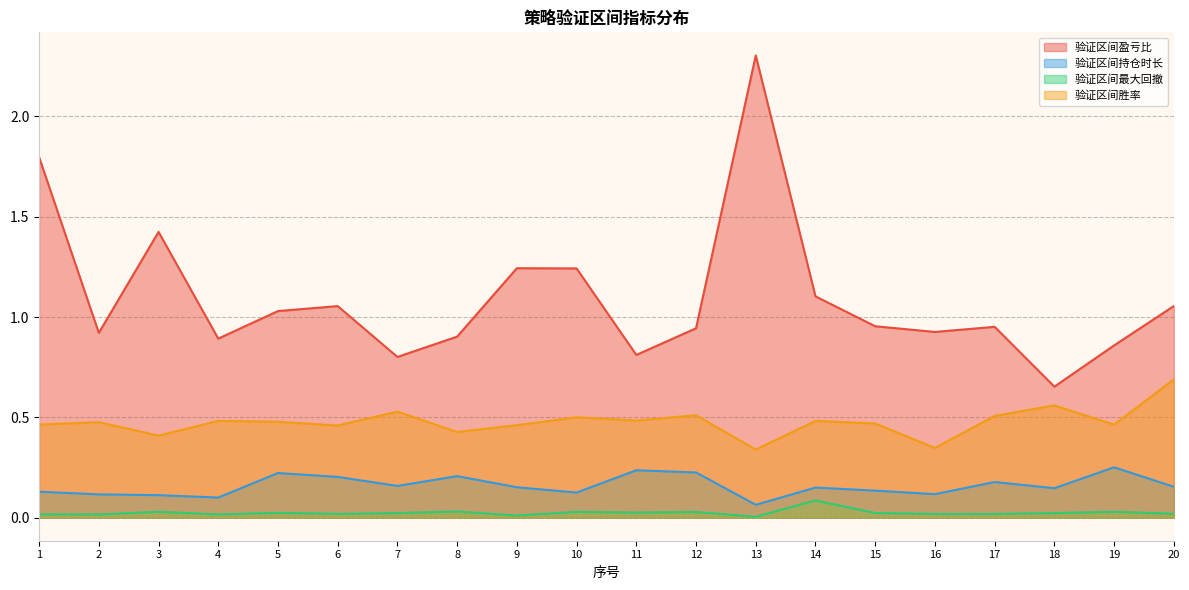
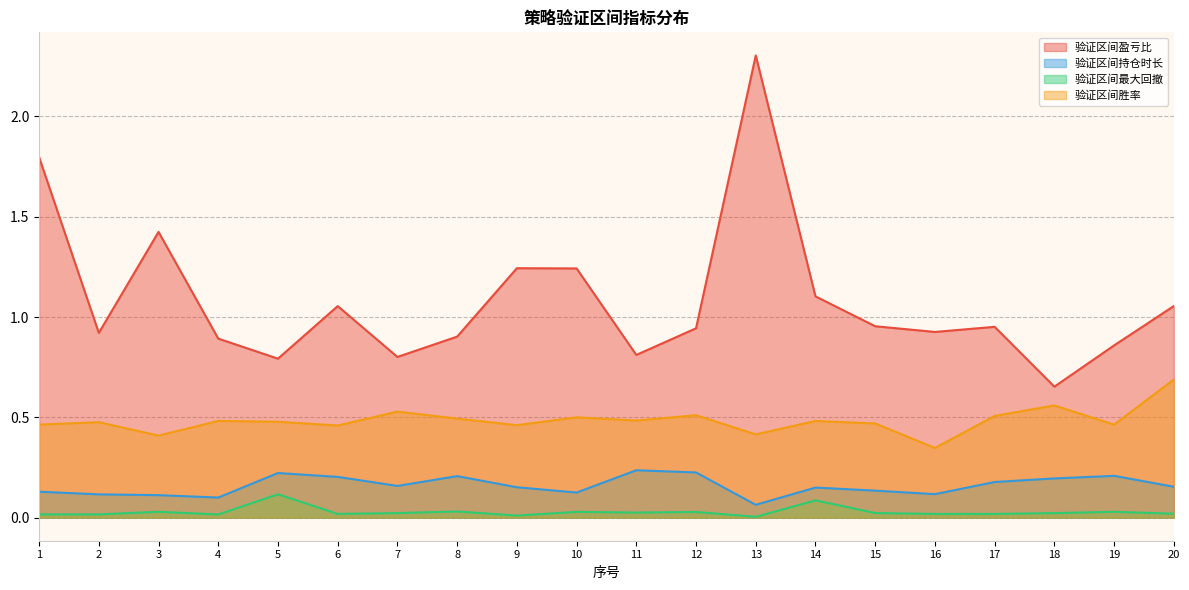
验证区间盈亏比, 5: 1.03 -> 0.79
验证区间最大回撤, 5: 0.02 -> 0.12
验证区间胜率, 8: 0.43 -> 0.49
验证区间胜率, 13: 0.34 -> 0.41
验证区间持仓时长, 18: 0.15 -> 0.20
验证区间持仓时长, 19: 0.25 -> 0.21
